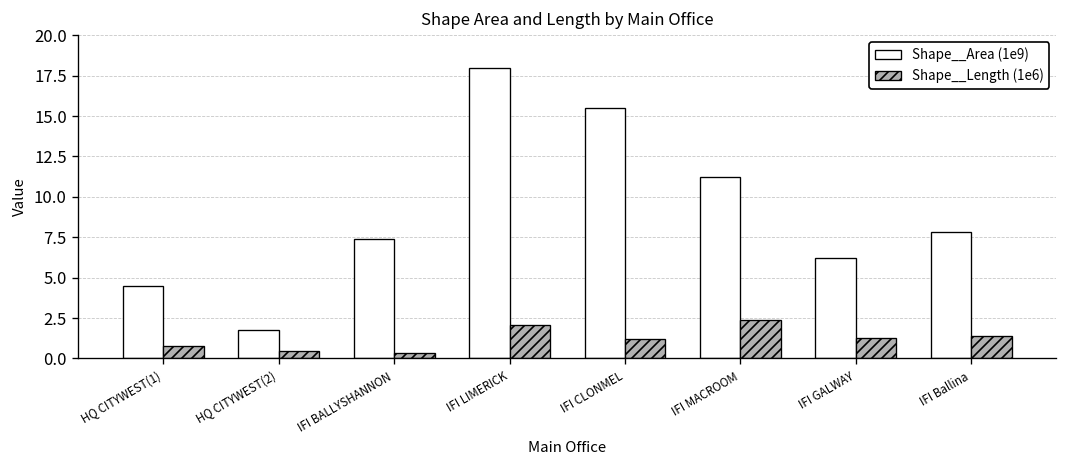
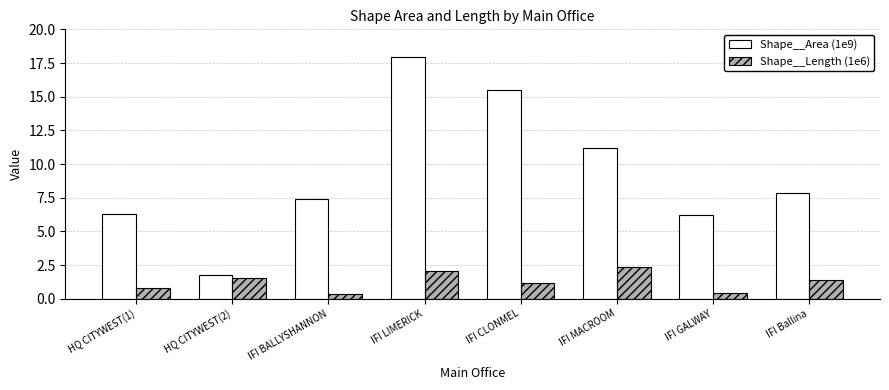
Shape__Area (1e9), HQ CITYWEST(1): 4.5 -> 6.3
Shape__Length (1e6), HQ CITYWEST(2): 0.4 -> 1.5
Shape__Length (1e6), IFI GALWAY: 1.3 -> 0.4
